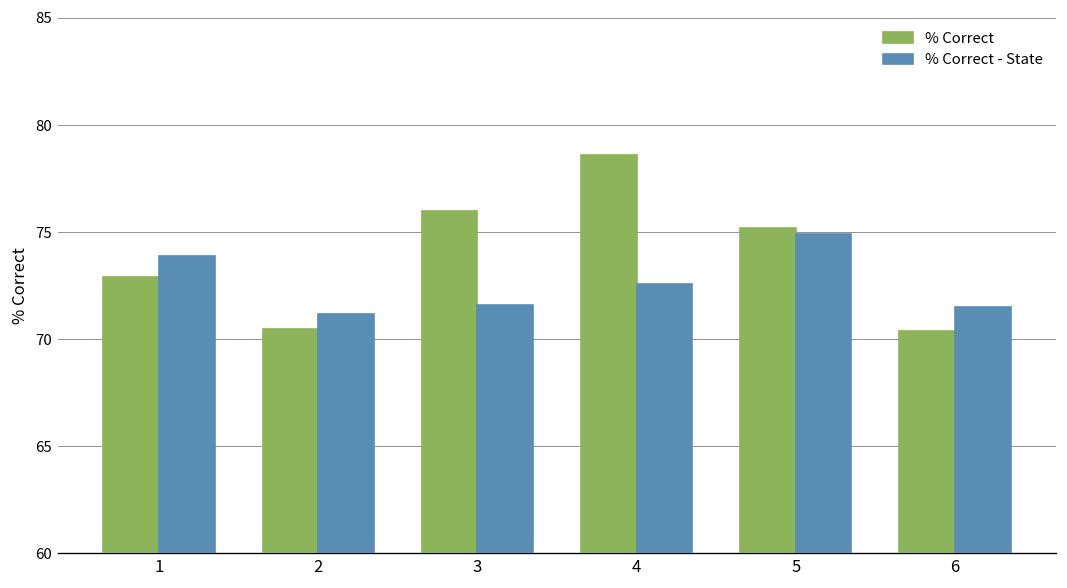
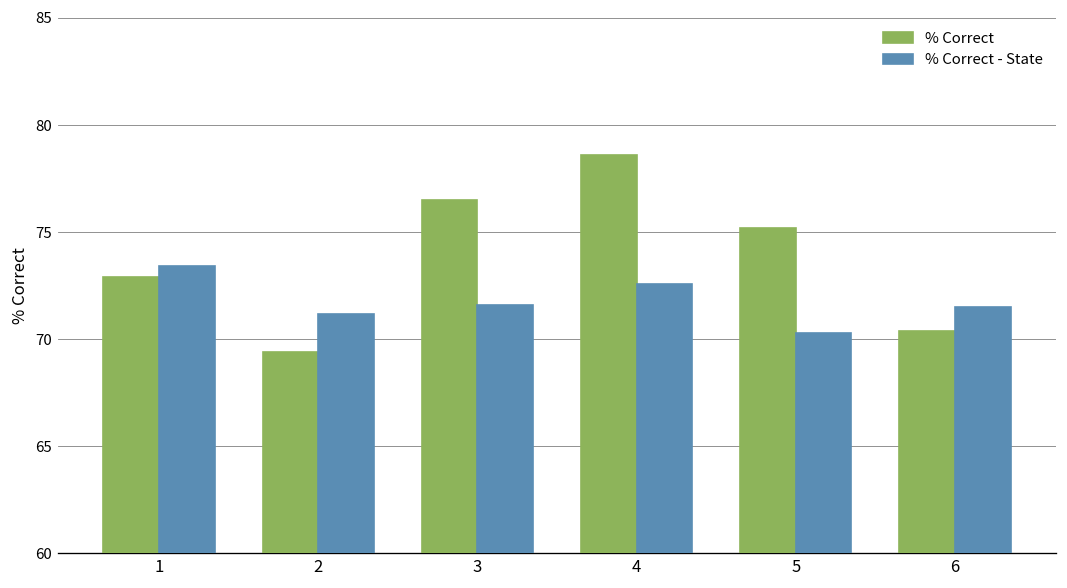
% Correct - State, 1: 73.9 -> 73.4
% Correct, 2: 70.5 -> 69.4
% Correct, 3: 76.0 -> 76.5
% Correct - State, 5: 74.9 -> 70.3
